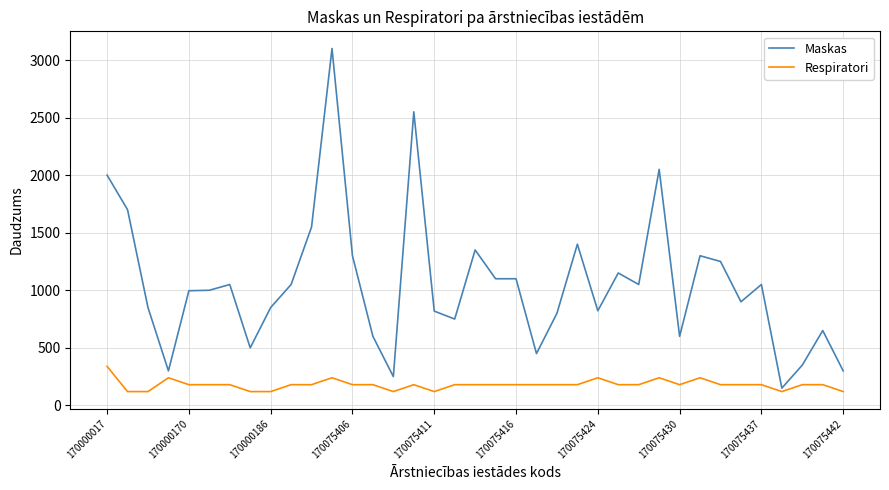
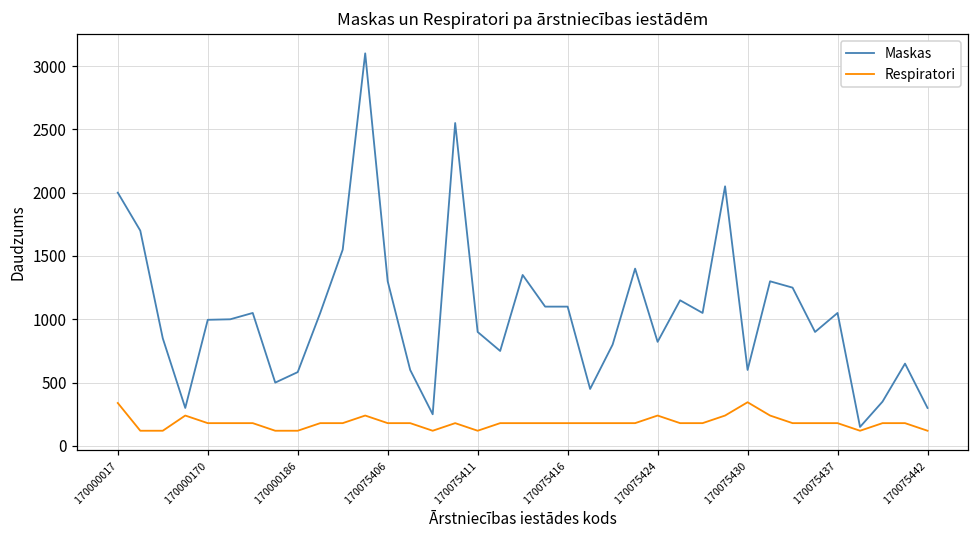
Maskas, 170000186: 850 -> 580
Maskas, 170075411: 820 -> 900
Respiratori, 170075430: 180 -> 350
